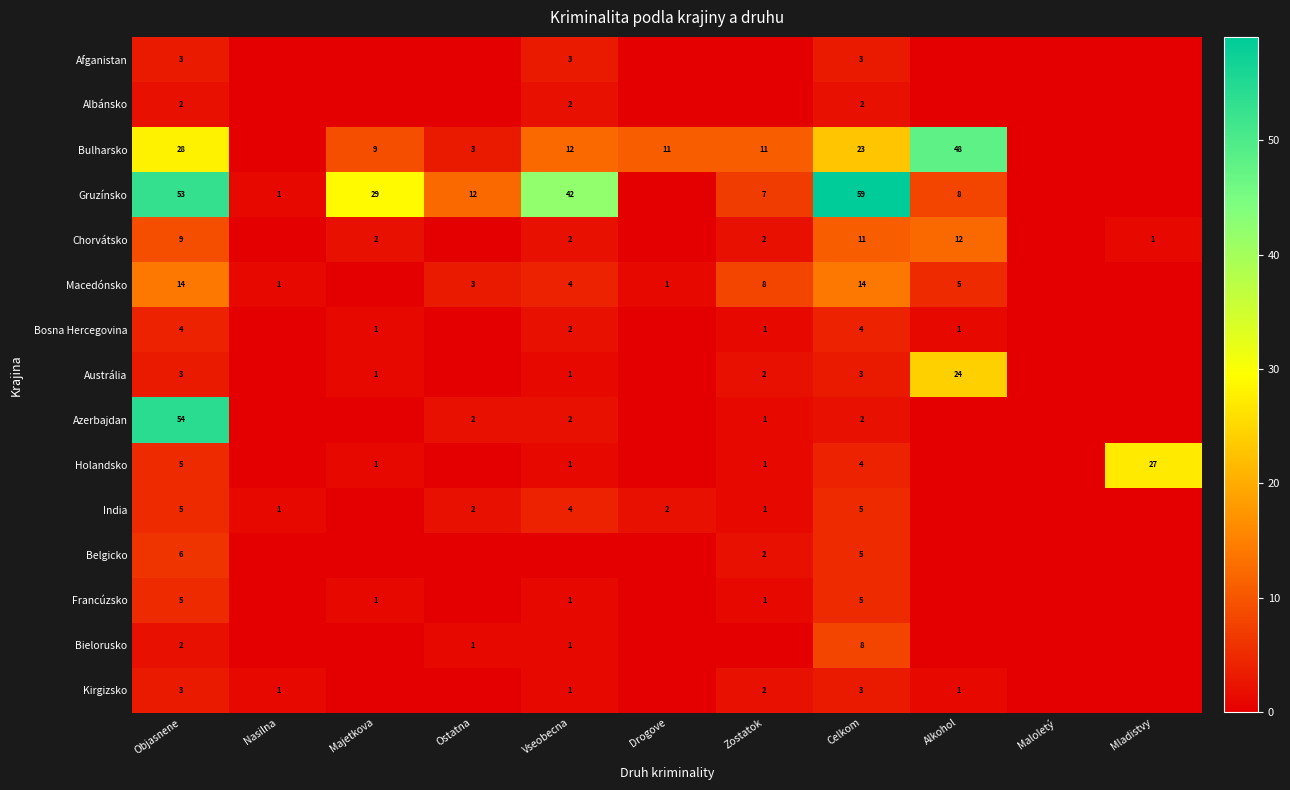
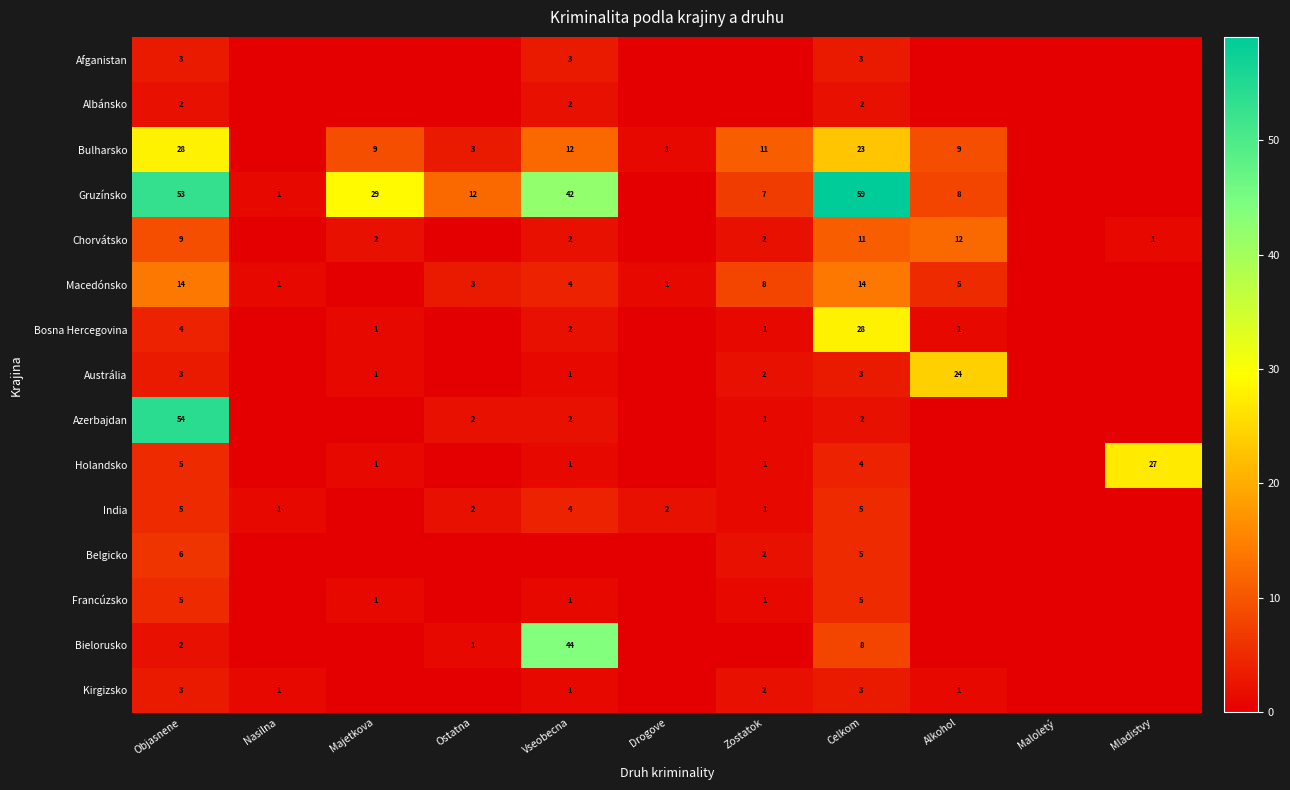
Bulharsko, Drogove: 11 -> 1
Bulharsko, Alkohol: 48 -> 9
Bosna Hercegovina, Celkom: 4 -> 28
Bielorusko, Vseobecna: 1 -> 44
